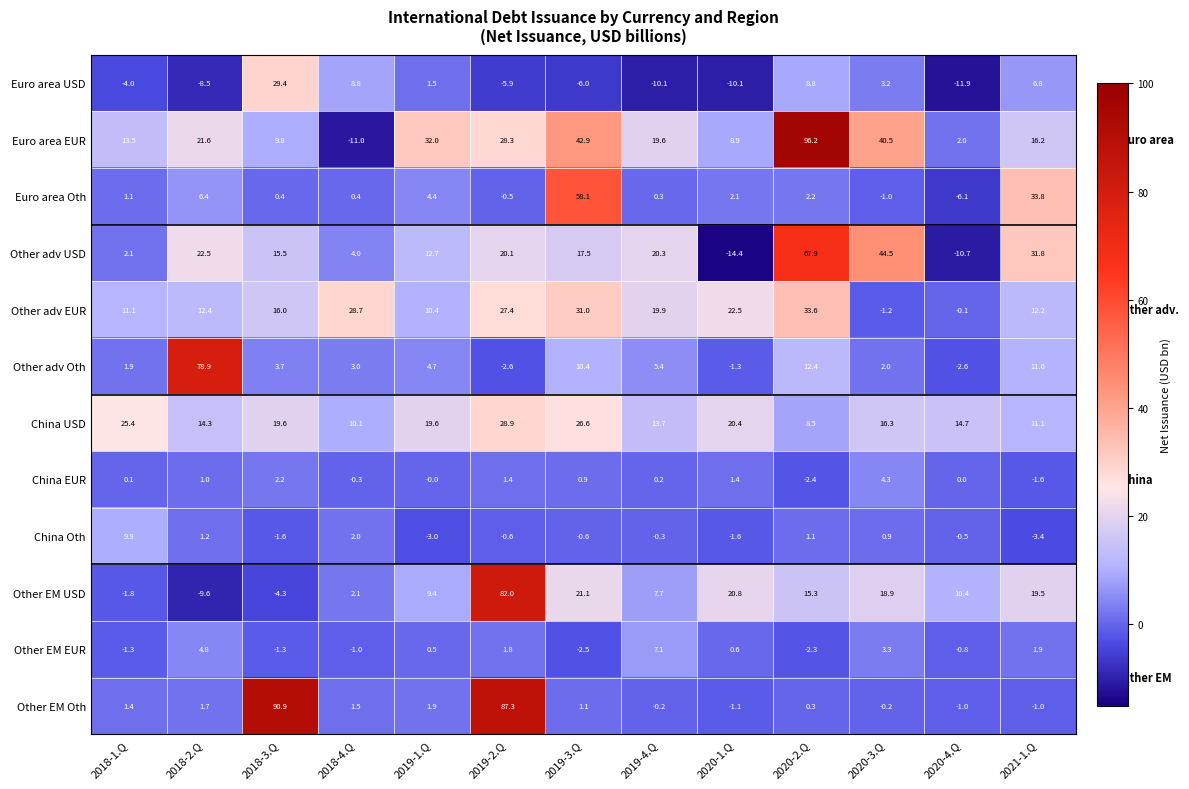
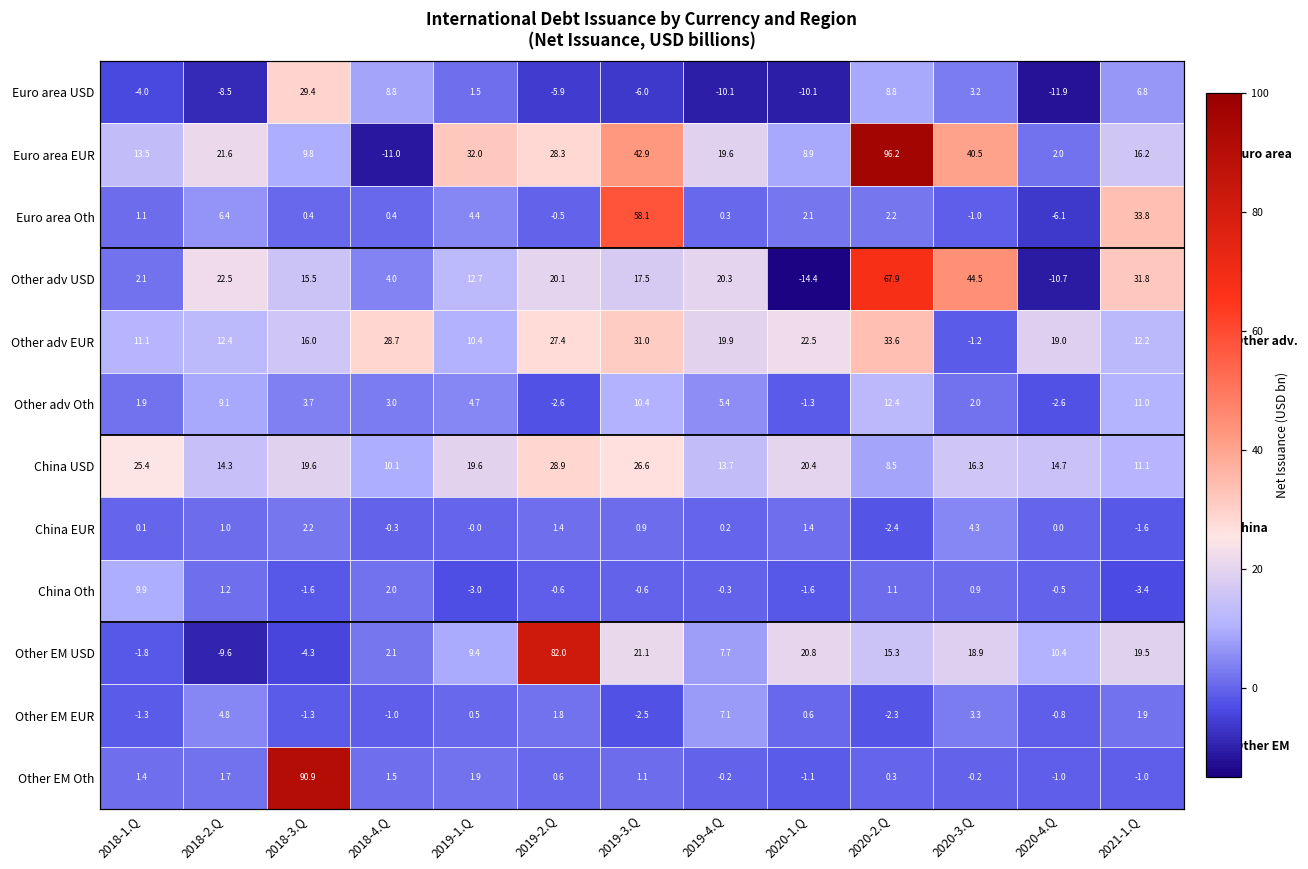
Other adv EUR, 2020-4.Q: -0.1 -> 19.0
Other adv Oth, 2018-2.Q: 78.9 -> 9.1
Other EM Oth, 2019-2.Q: 87.3 -> 0.6
